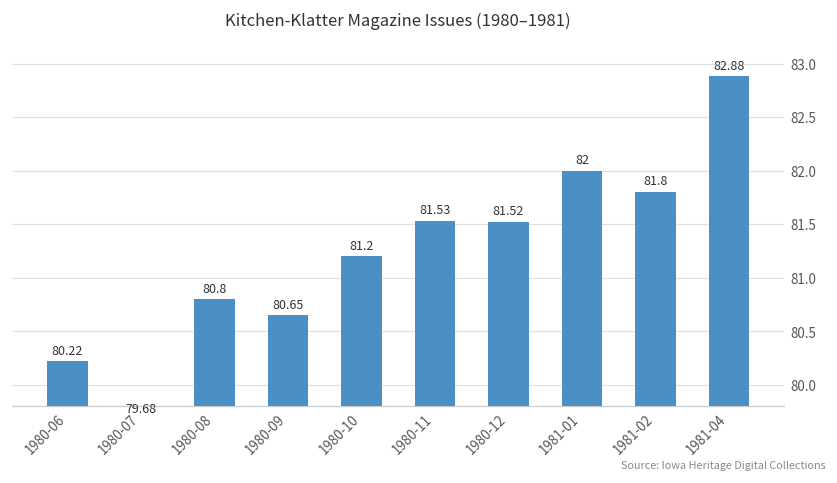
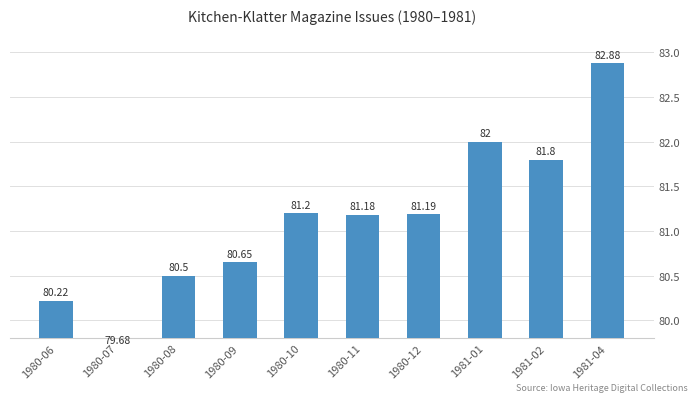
1980-08: 80.8 -> 80.5
1980-11: 81.53 -> 81.18
1980-12: 81.52 -> 81.19
